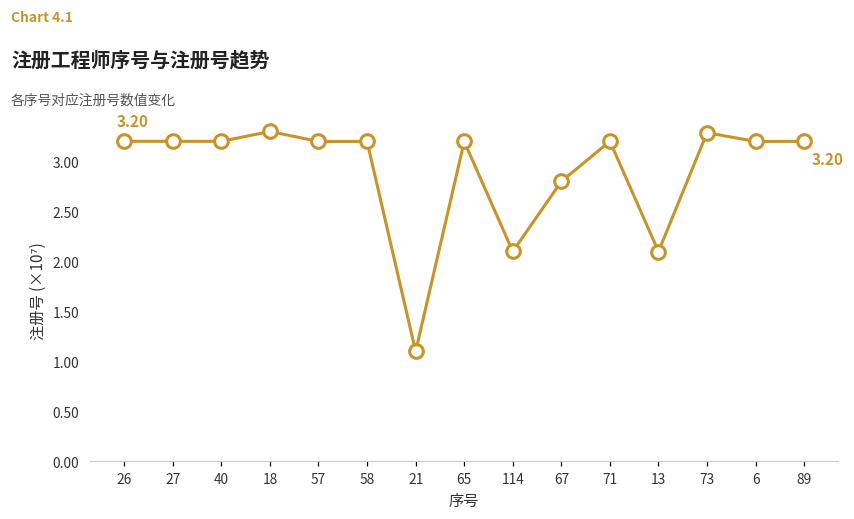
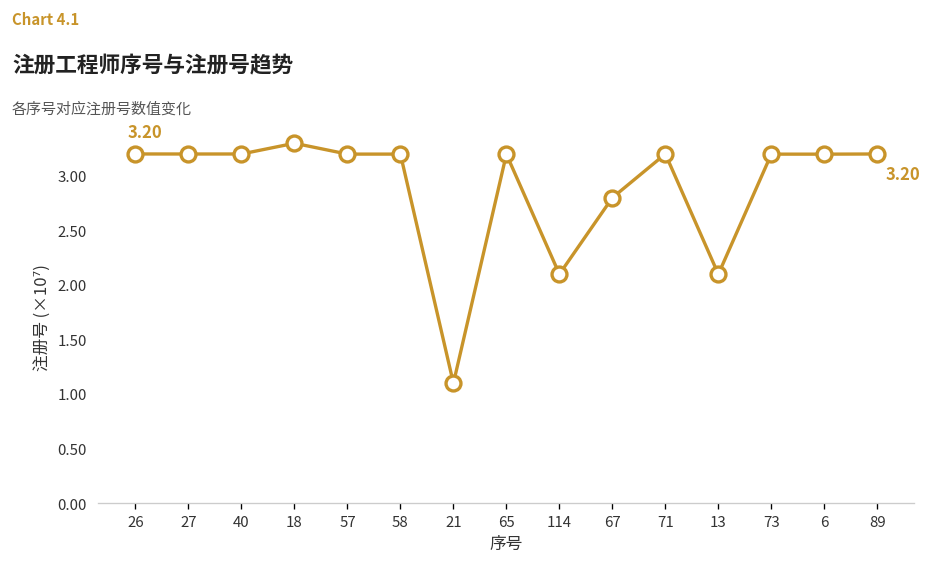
73: 3.3 -> 3.2
